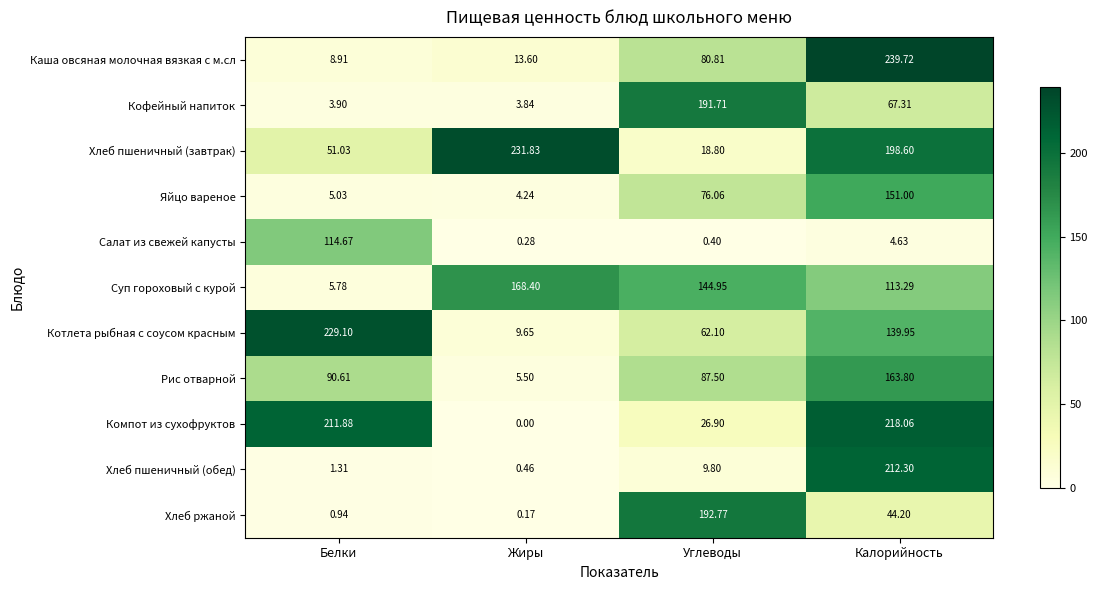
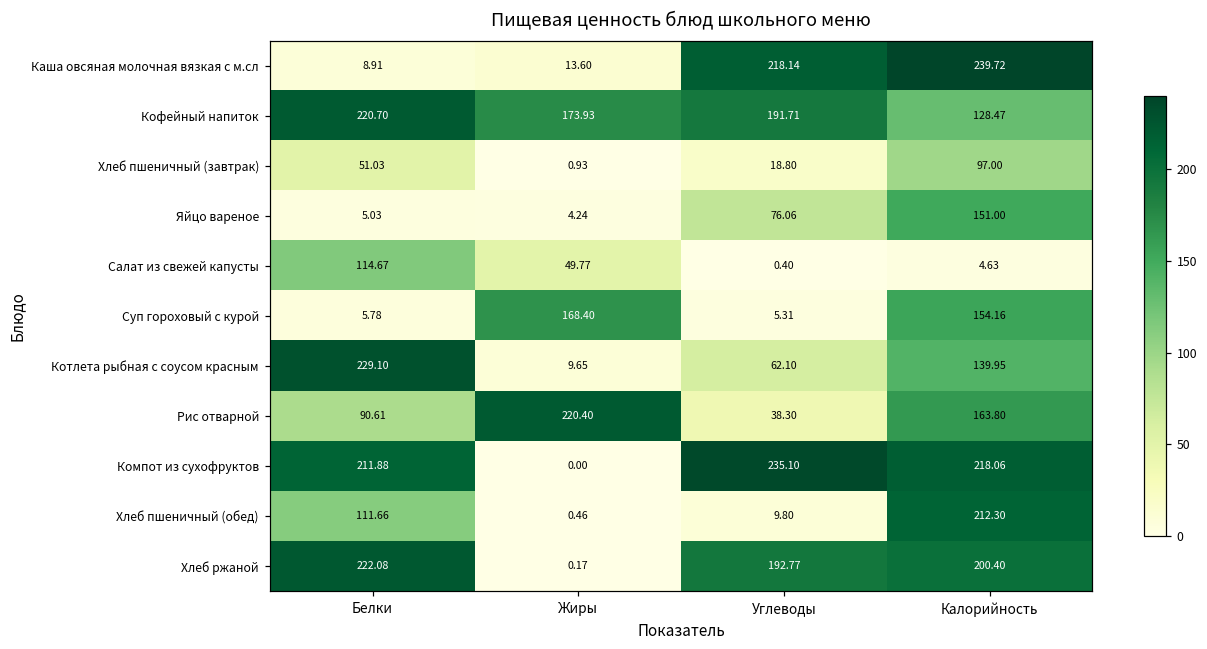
Каша овсяная молочная вязкая с м.сл, Углеводы: 80.81 -> 218.14
Кофейный напиток, Белки: 3.90 -> 220.70
Кофейный напиток, Жиры: 3.84 -> 173.93
Кофейный напиток, Калорийность: 67.31 -> 128.47
Хлеб пшеничный (завтрак), Жиры: 231.83 -> 0.93
Хлеб пшеничный (завтрак), Калорийность: 198.60 -> 97.00
Салат из свежей капусты, Жиры: 0.28 -> 49.77
Суп гороховый с курой, Углеводы: 144.95 -> 5.31
Суп гороховый с курой, Калорийность: 113.29 -> 154.16
Рис отварной, Жиры: 5.50 -> 220.40
Рис отварной, Углеводы: 87.50 -> 38.30
Компот из сухофруктов, Углеводы: 26.90 -> 235.10
Хлеб пшеничный (обед), Белки: 1.31 -> 111.66
Хлеб ржаной, Белки: 0.94 -> 222.08
Хлеб ржаной, Калорийность: 44.20 -> 200.40
